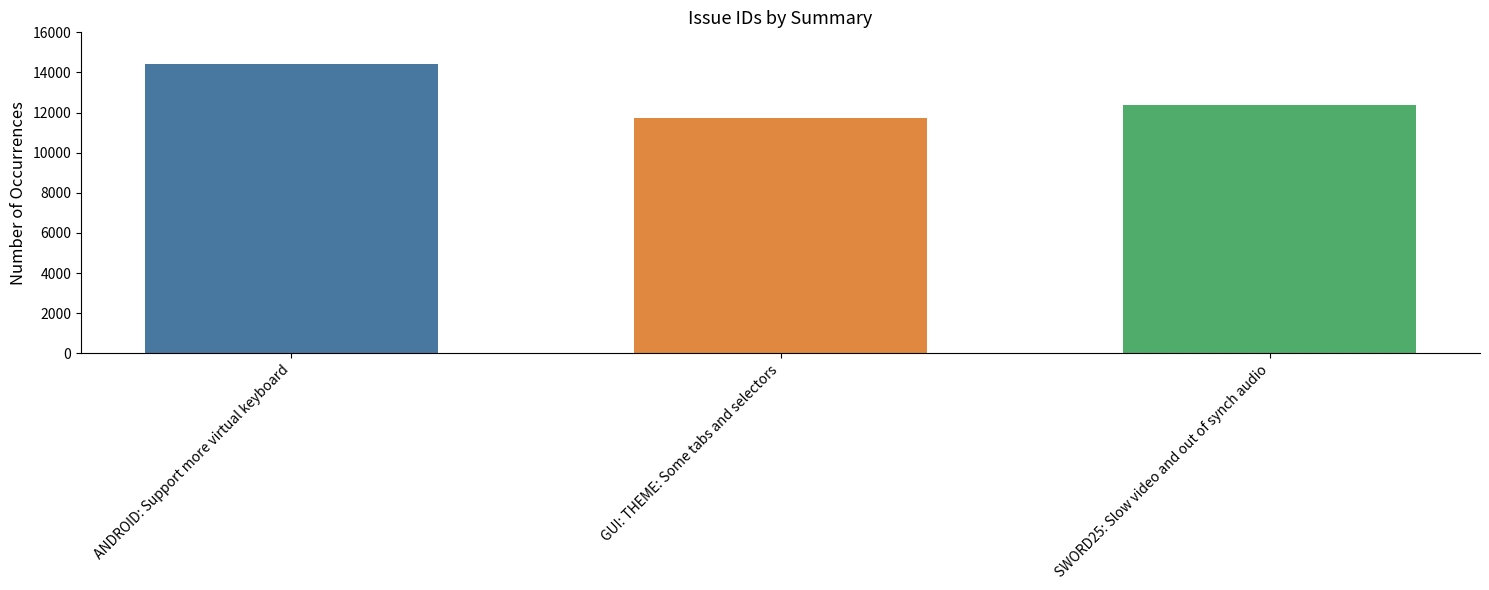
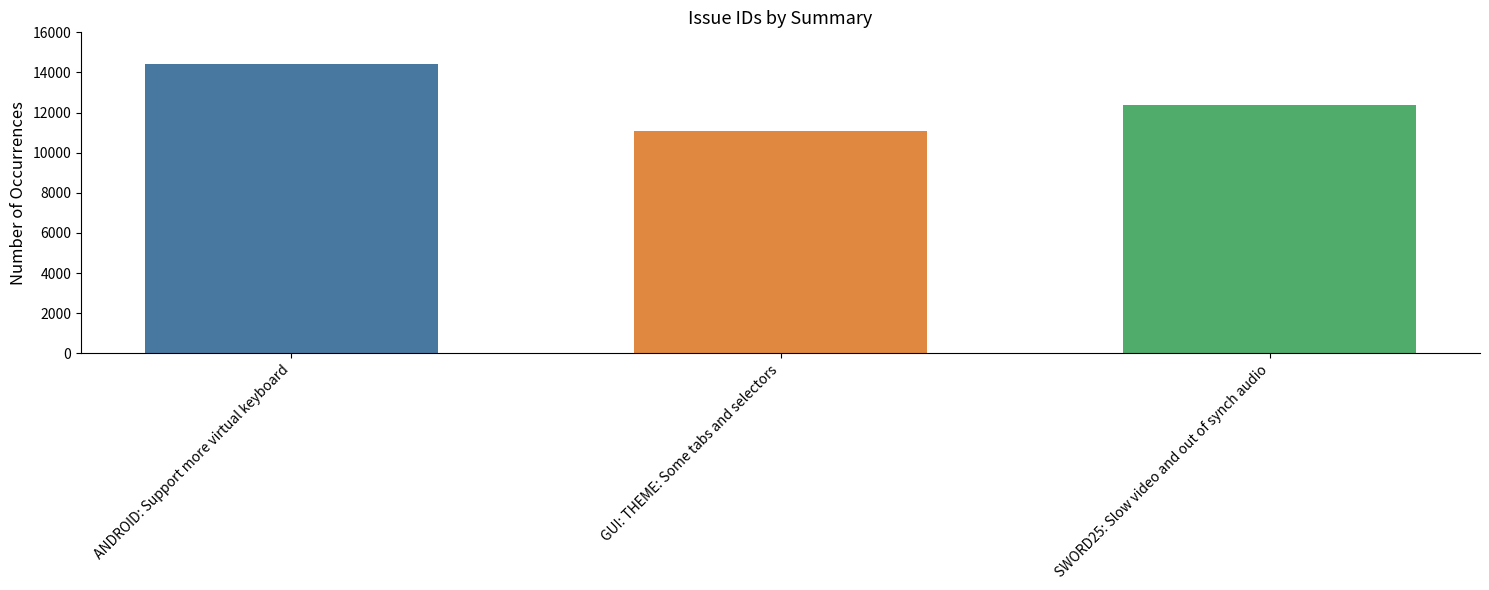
GUI: THEME: Some tabs and selectors: 11700 -> 11100
